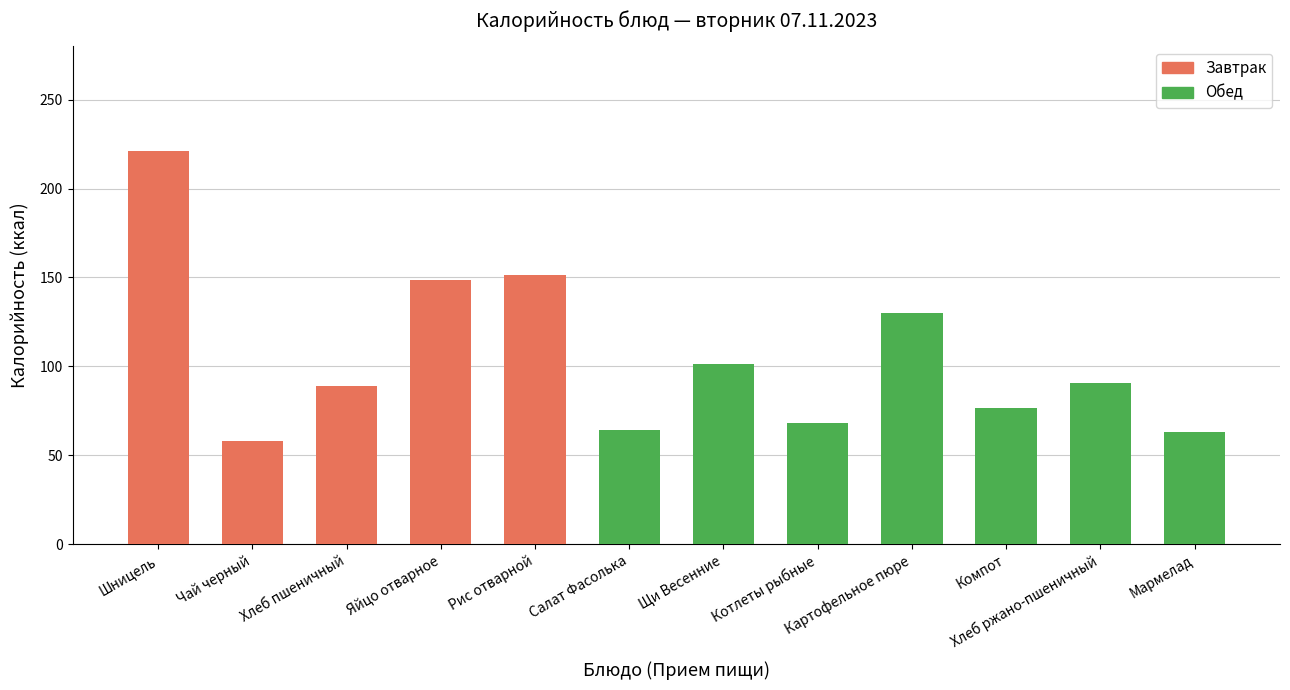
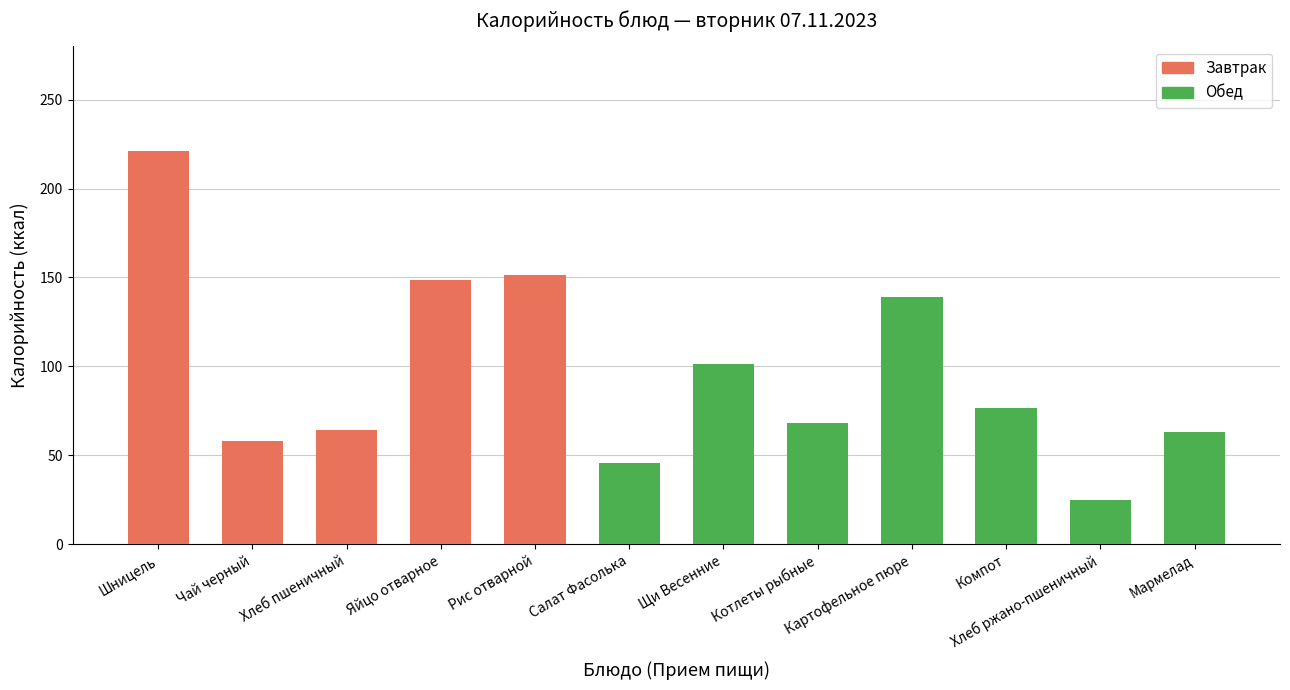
Хлеб пшеничный: 89 -> 65
Салат Фасолька: 64 -> 46
Картофельное пюре: 130 -> 139
Хлеб ржано-пшеничный: 91 -> 25
